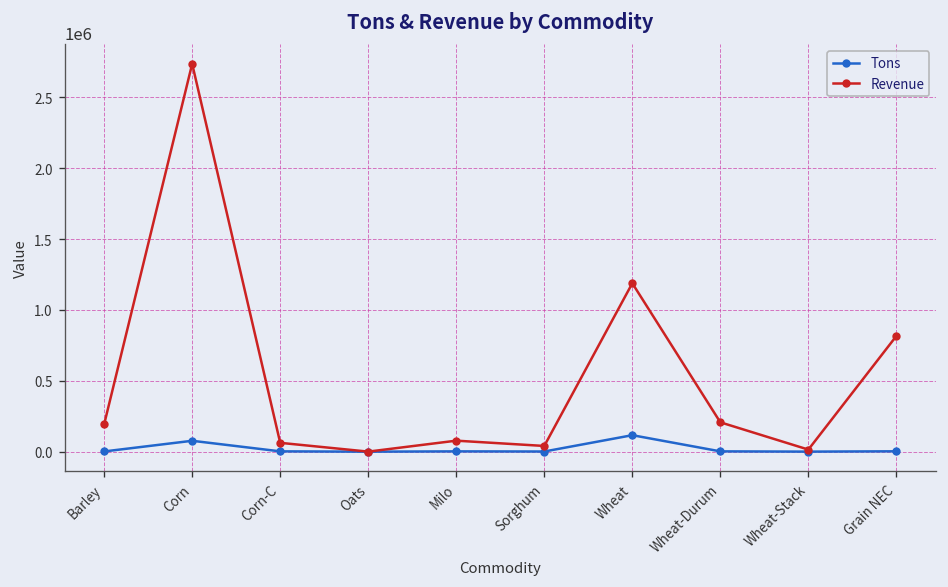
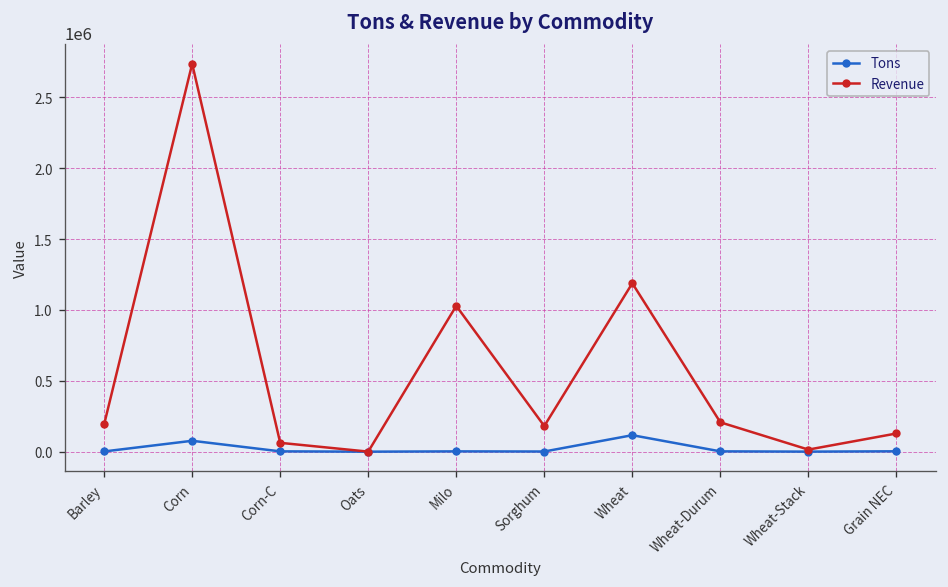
Revenue, Milo: 80000 -> 1030000
Revenue, Sorghum: 40000 -> 180000
Revenue, Grain NEC: 820000 -> 130000
